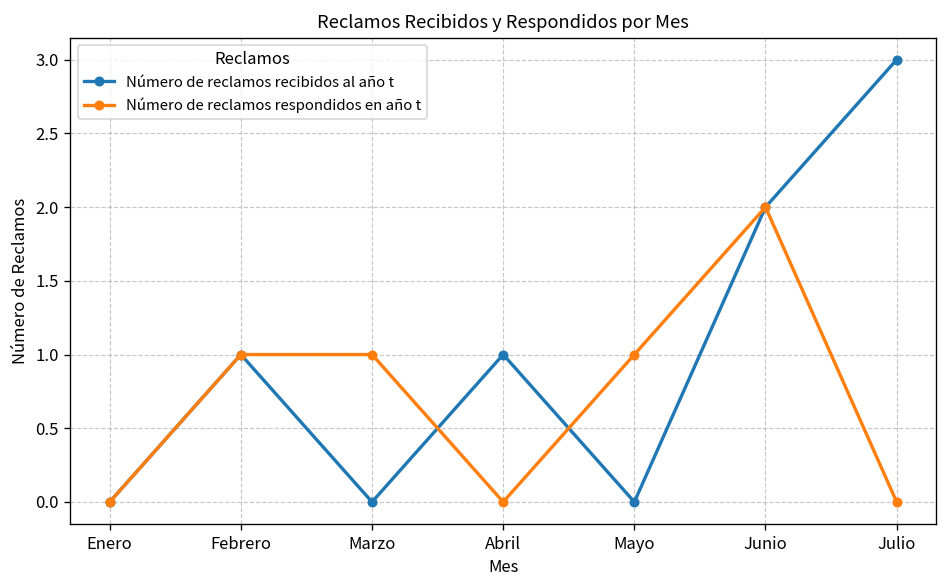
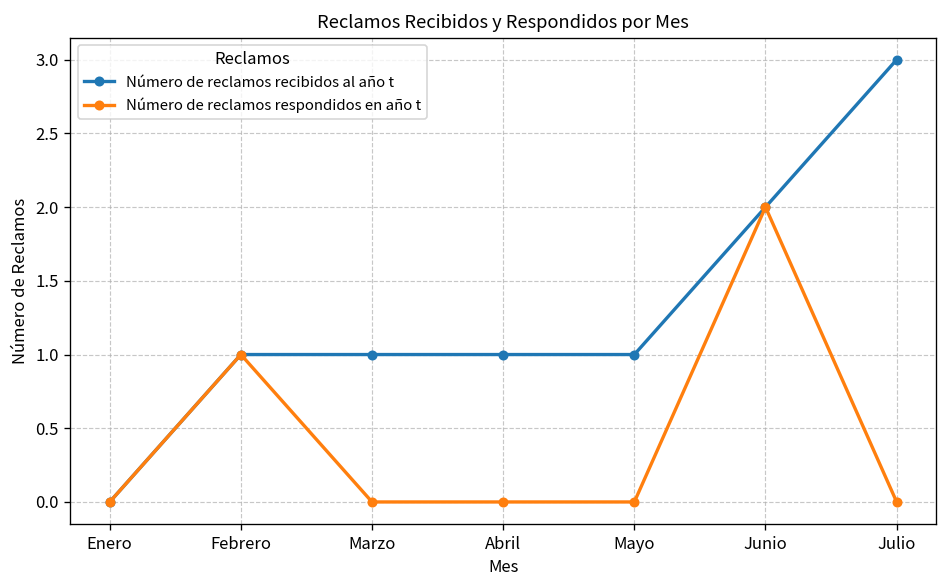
Número de reclamos recibidos al año t, Marzo: 0 -> 1
Número de reclamos respondidos en año t, Marzo: 1 -> 0
Número de reclamos recibidos al año t, Mayo: 0 -> 1
Número de reclamos respondidos en año t, Mayo: 1 -> 0
